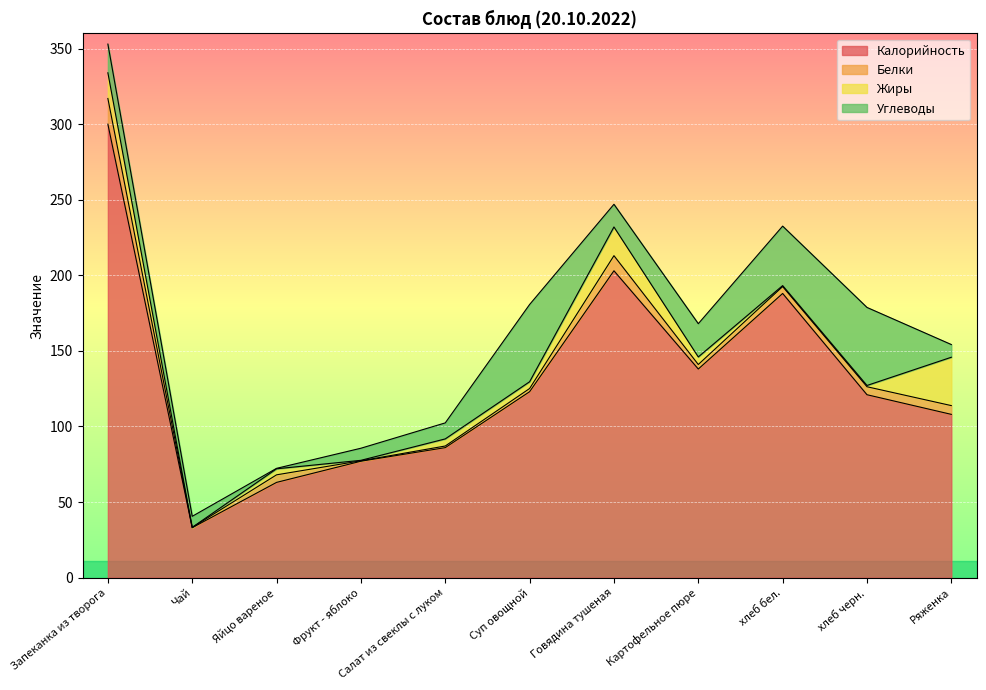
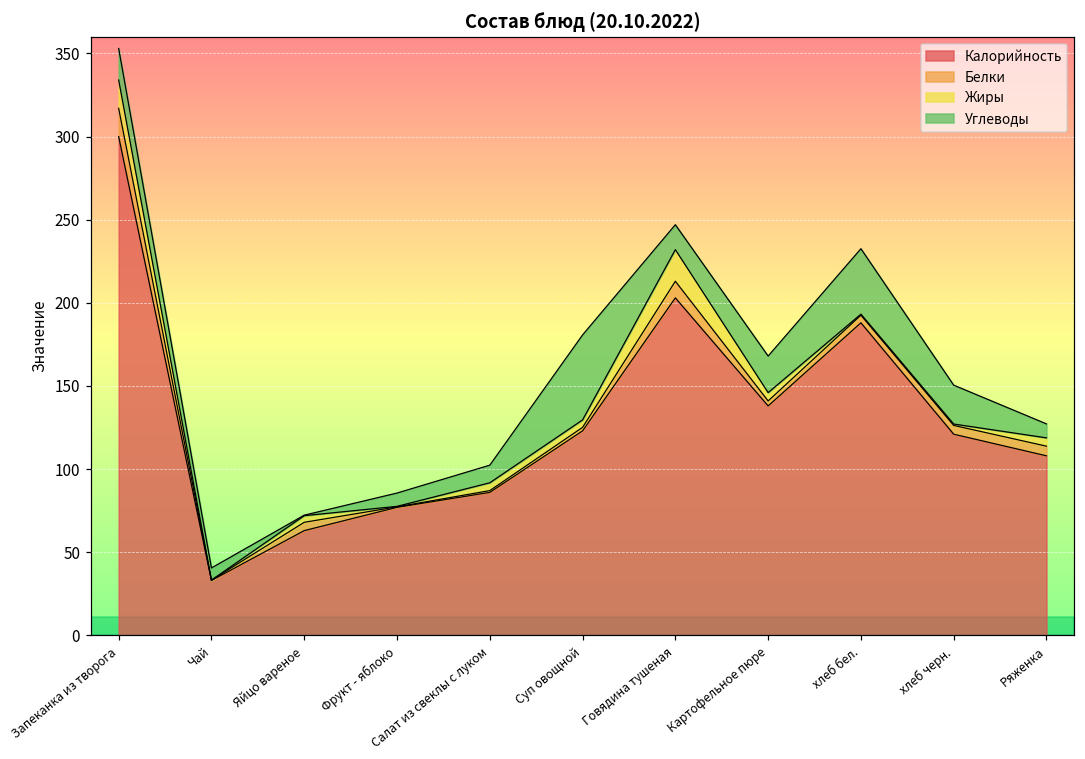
Углеводы, хлеб черн.: 52 -> 23
Жиры, Ряженка: 32 -> 5
